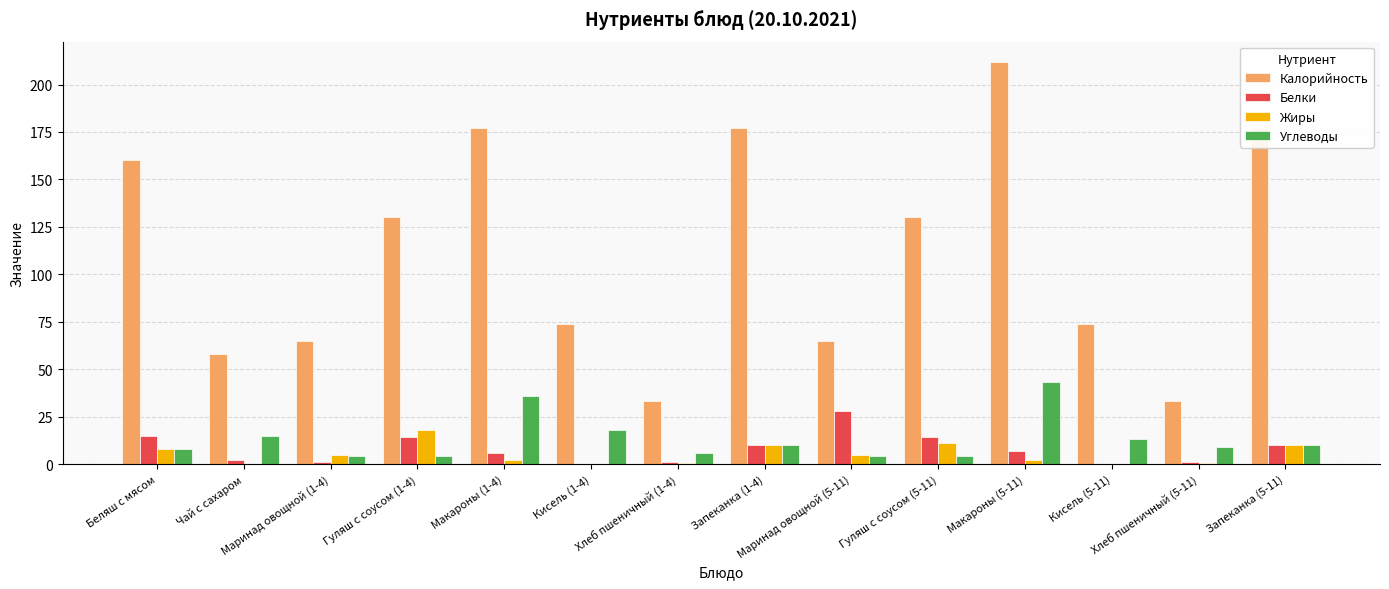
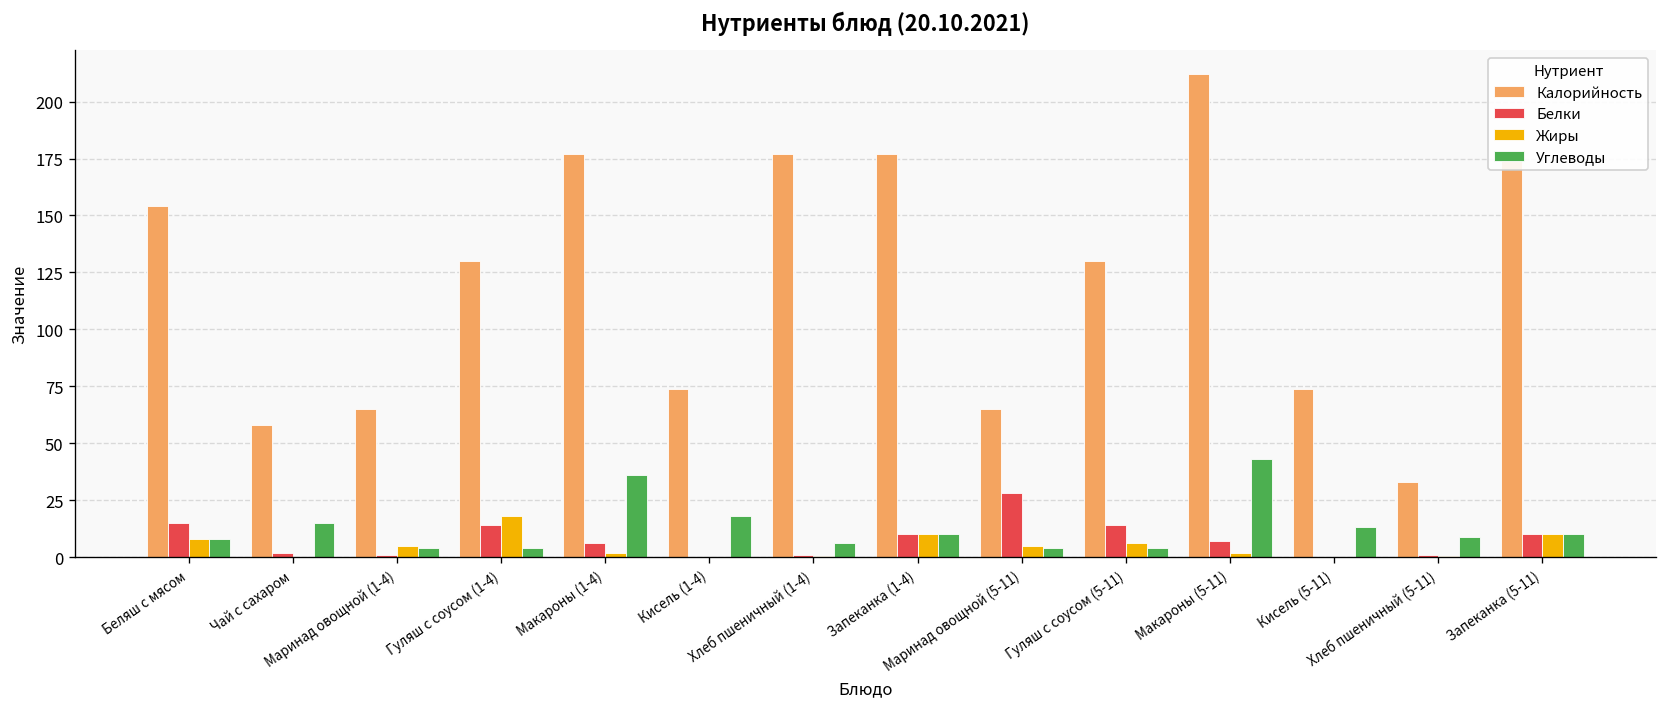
Калорийность, Беляш с мясом: 160 -> 154
Калорийность, Хлеб пшеничный (1-4): 33 -> 177
Жиры, Гуляш с соусом (5-11): 11 -> 6
